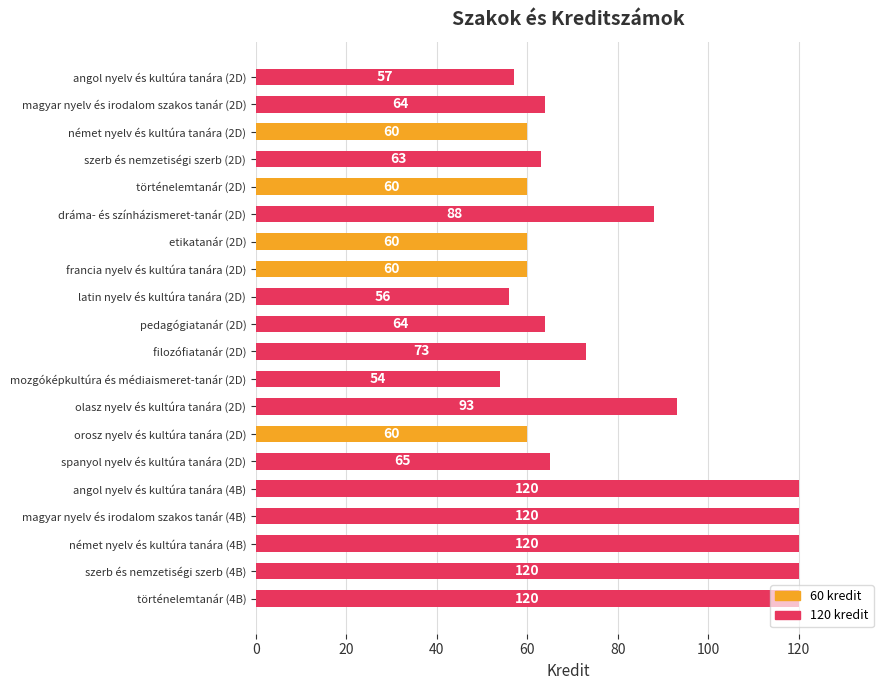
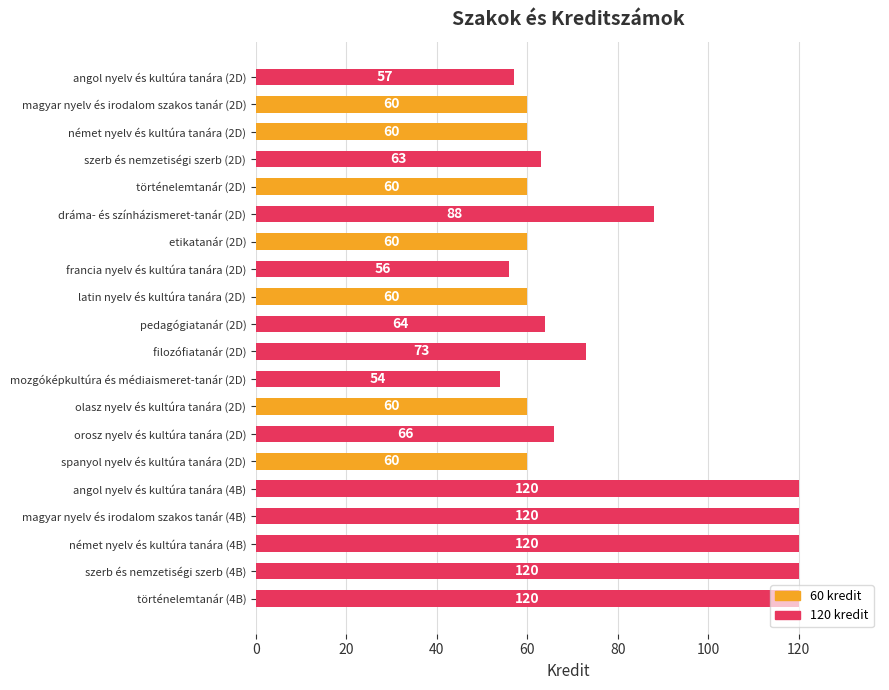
magyar nyelv és irodalom szakos tanár (2D): 64 -> 60
francia nyelv és kultúra tanára (2D): 60 -> 56
latin nyelv és kultúra tanára (2D): 56 -> 60
olasz nyelv és kultúra tanára (2D): 93 -> 60
orosz nyelv és kultúra tanára (2D): 60 -> 66
spanyol nyelv és kultúra tanára (2D): 65 -> 60
